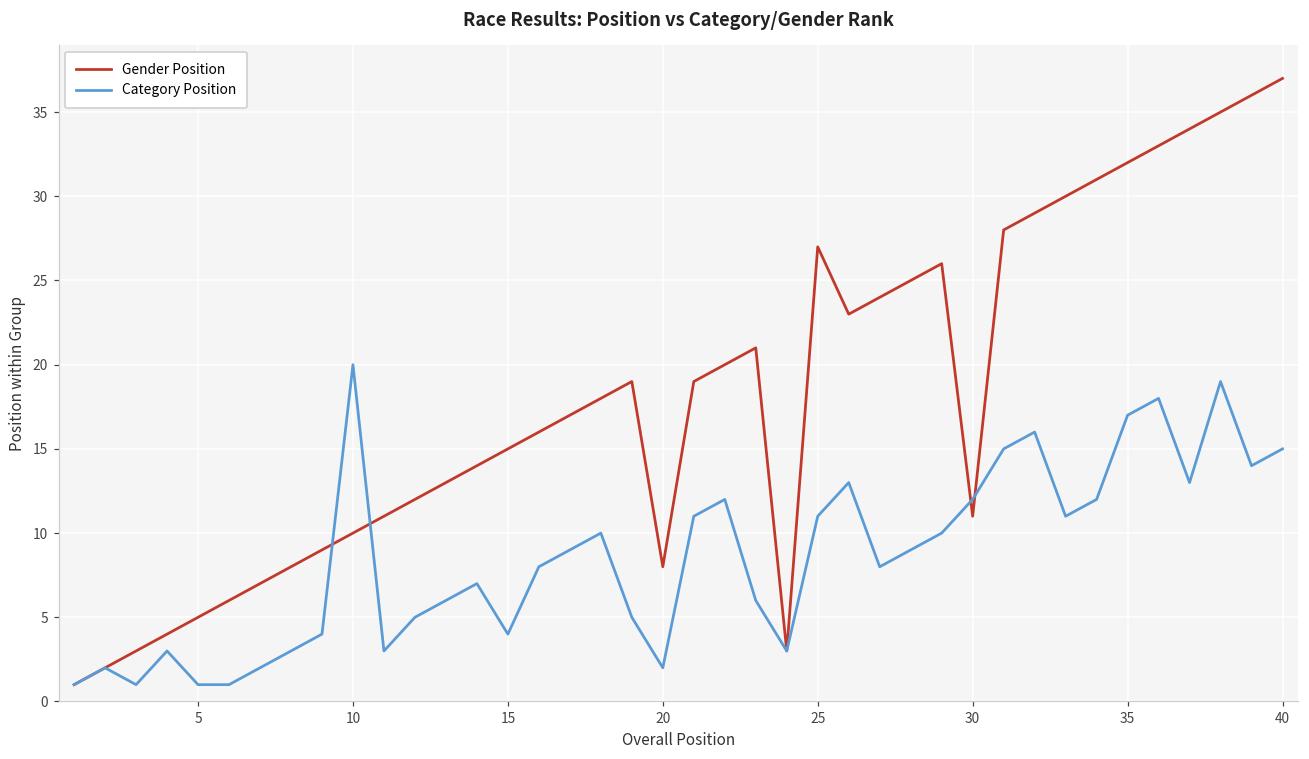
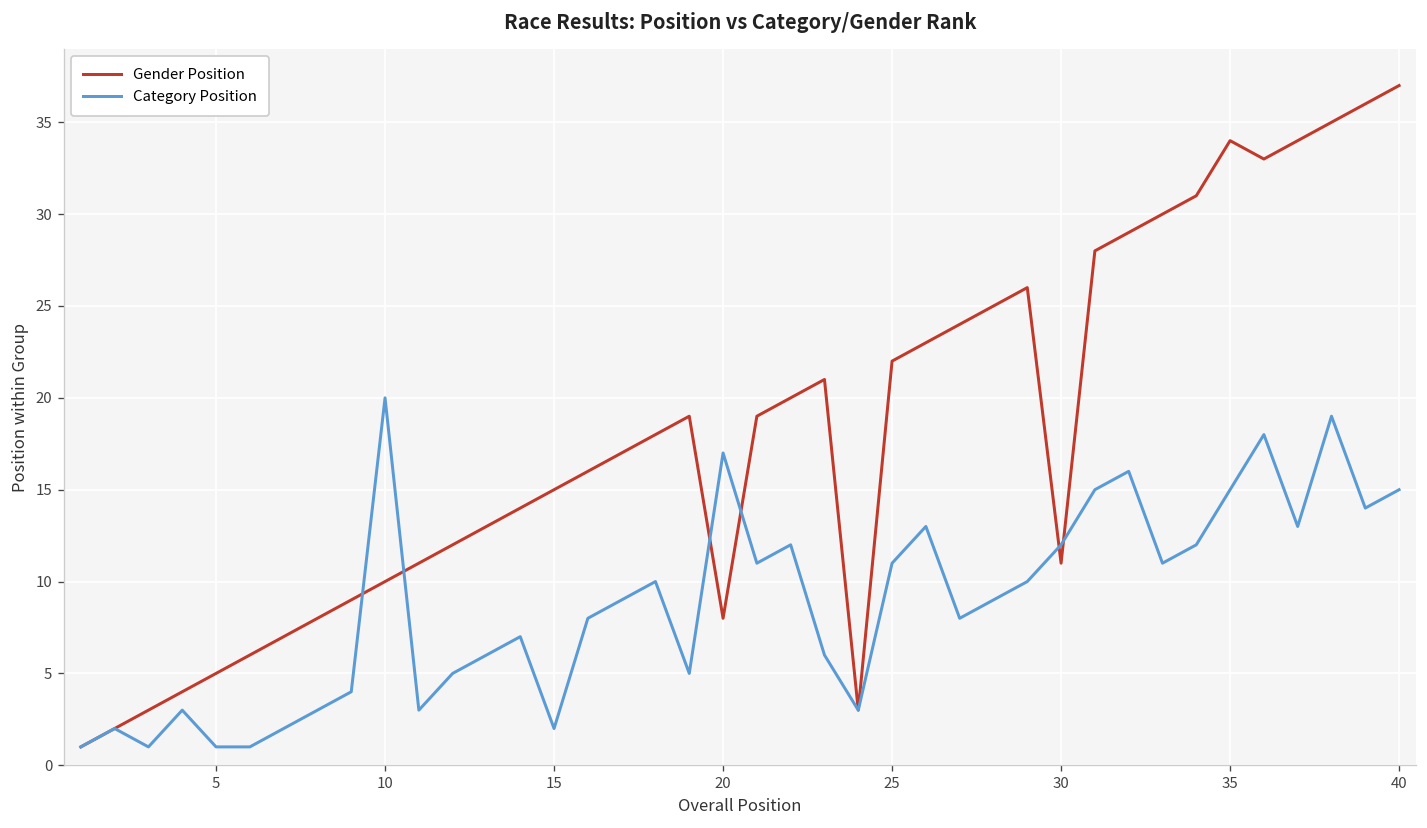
Category Position, 15: 4 -> 2
Category Position, 20: 2 -> 17
Gender Position, 25: 27 -> 22
Gender Position, 35: 32 -> 34
Category Position, 35: 17 -> 15
